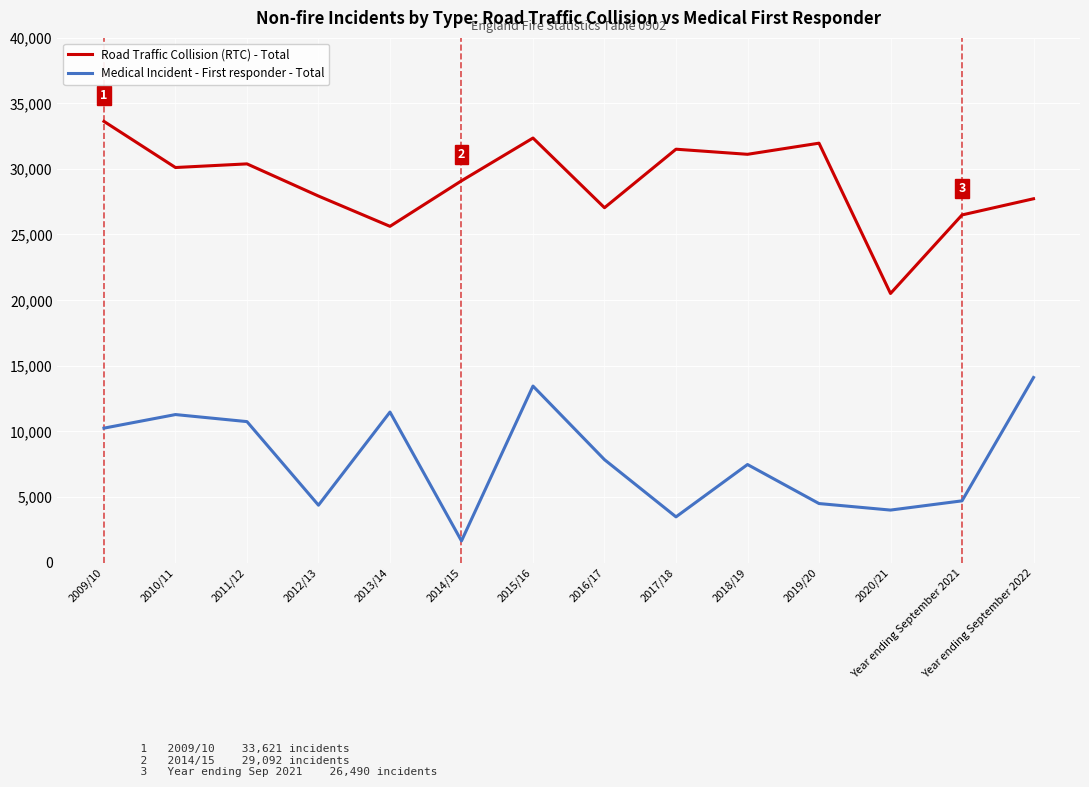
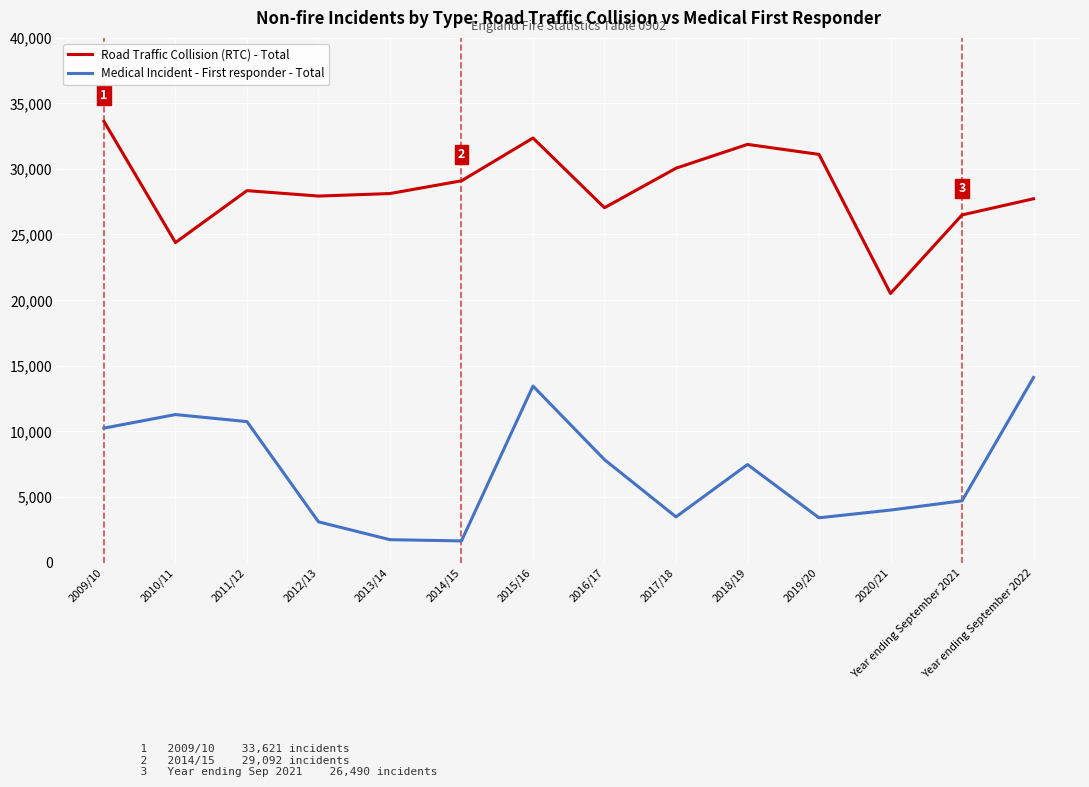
Road Traffic Collision (RTC) - Total, 2010/11: 30,100 -> 24,400
Road Traffic Collision (RTC) - Total, 2011/12: 30,400 -> 28,300
Medical Incident - First responder - Total, 2012/13: 4,400 -> 3,100
Road Traffic Collision (RTC) - Total, 2013/14: 25,600 -> 28,100
Medical Incident - First responder - Total, 2013/14: 11,500 -> 1,700
Road Traffic Collision (RTC) - Total, 2017/18: 31,500 -> 30,100
Road Traffic Collision (RTC) - Total, 2018/19: 31,100 -> 31,900
Road Traffic Collision (RTC) - Total, 2019/20: 32,000 -> 31,100
Medical Incident - First responder - Total, 2019/20: 4,500 -> 3,400
